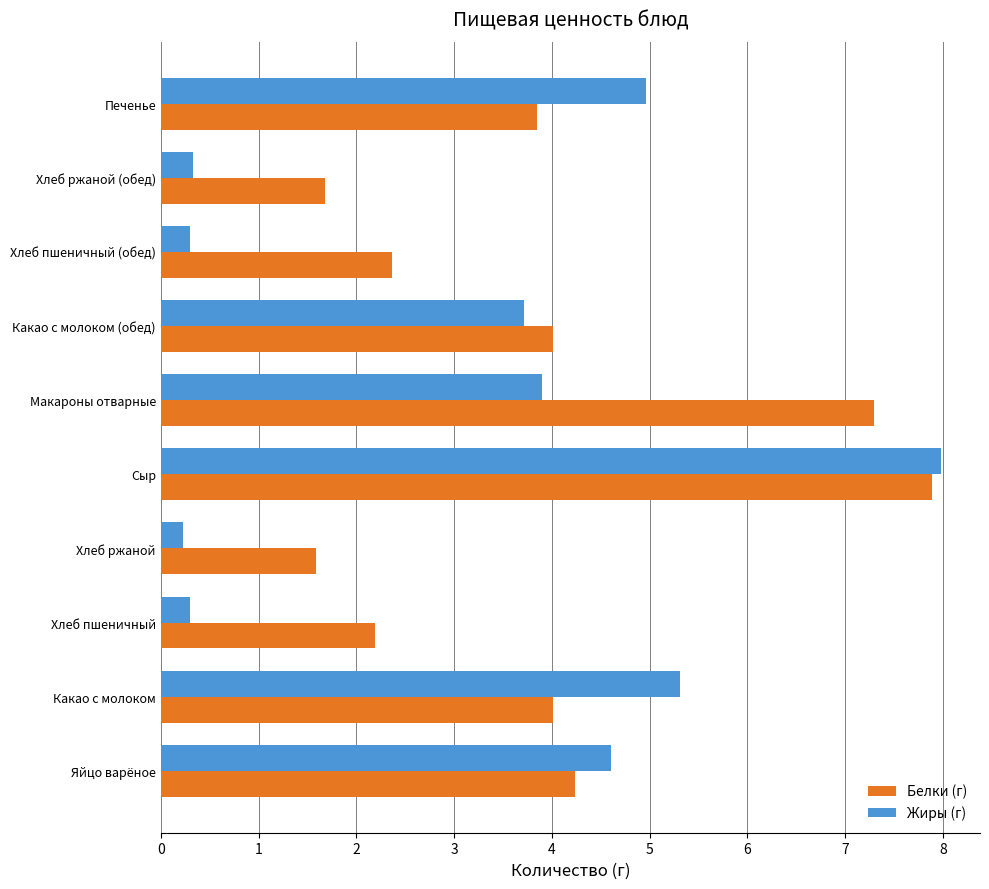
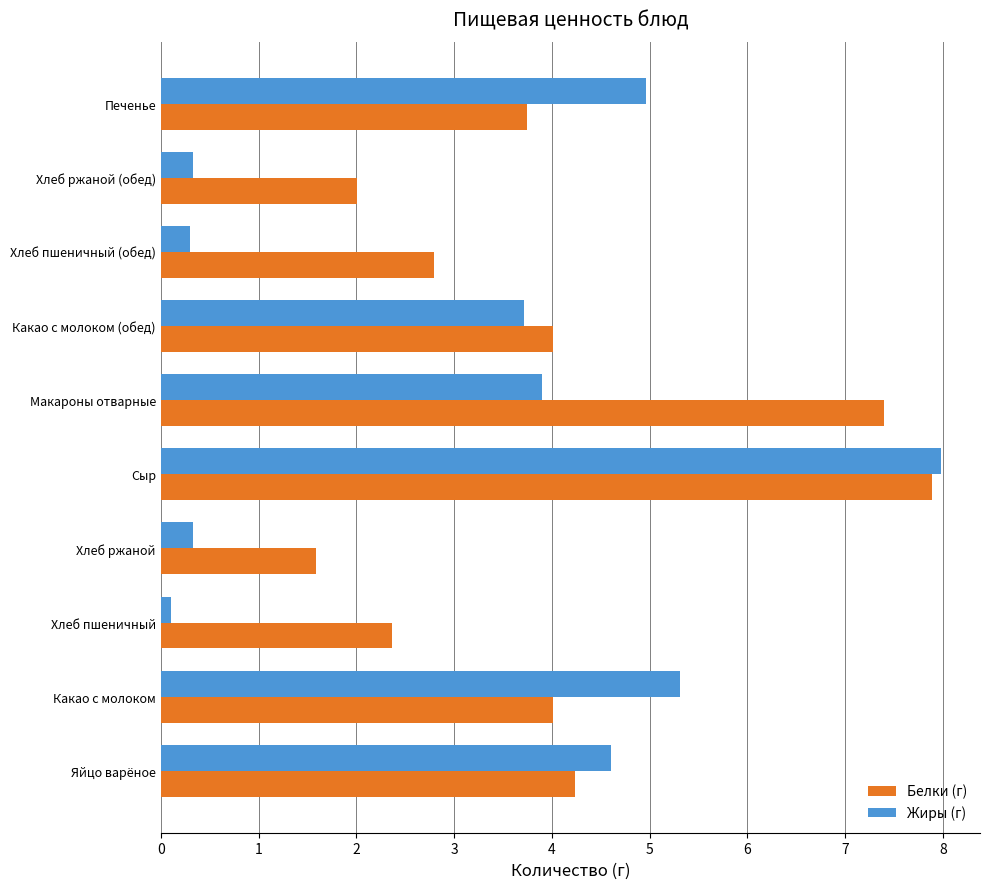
Белки (г), Печенье: 3.9 -> 3.8
Белки (г), Хлеб ржаной (обед): 1.7 -> 2.0
Белки (г), Хлеб пшеничный (обед): 2.4 -> 2.8
Белки (г), Макароны отварные: 7.3 -> 7.4
Жиры (г), Хлеб ржаной: 0.2 -> 0.3
Жиры (г), Хлеб пшеничный: 0.3 -> 0.1
Белки (г), Хлеб пшеничный: 2.2 -> 2.4
